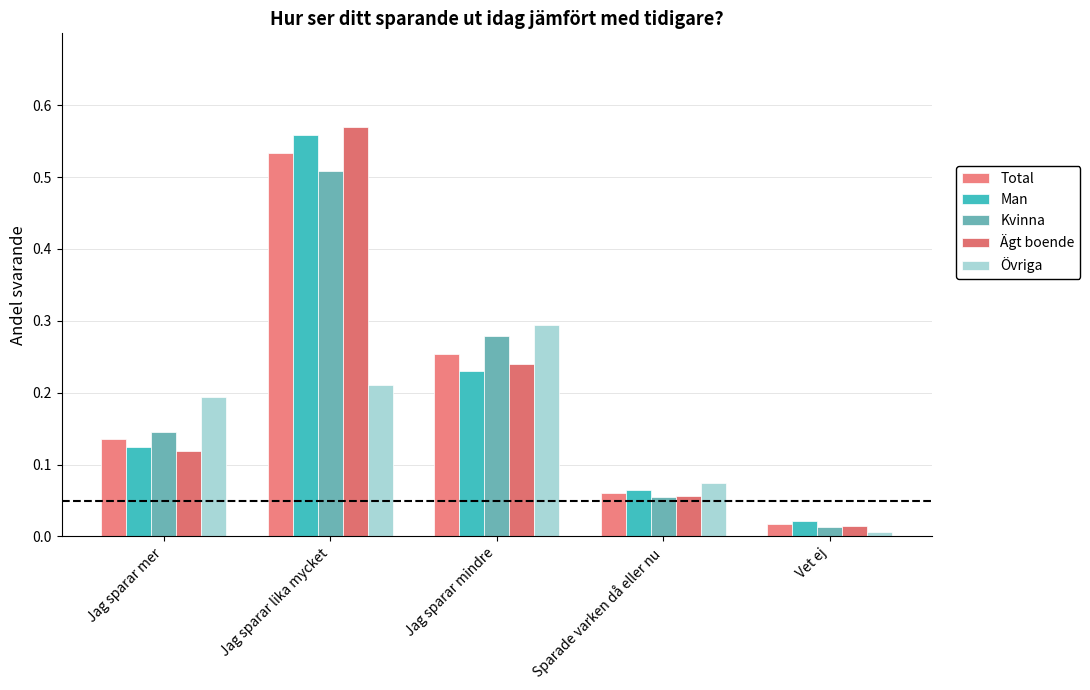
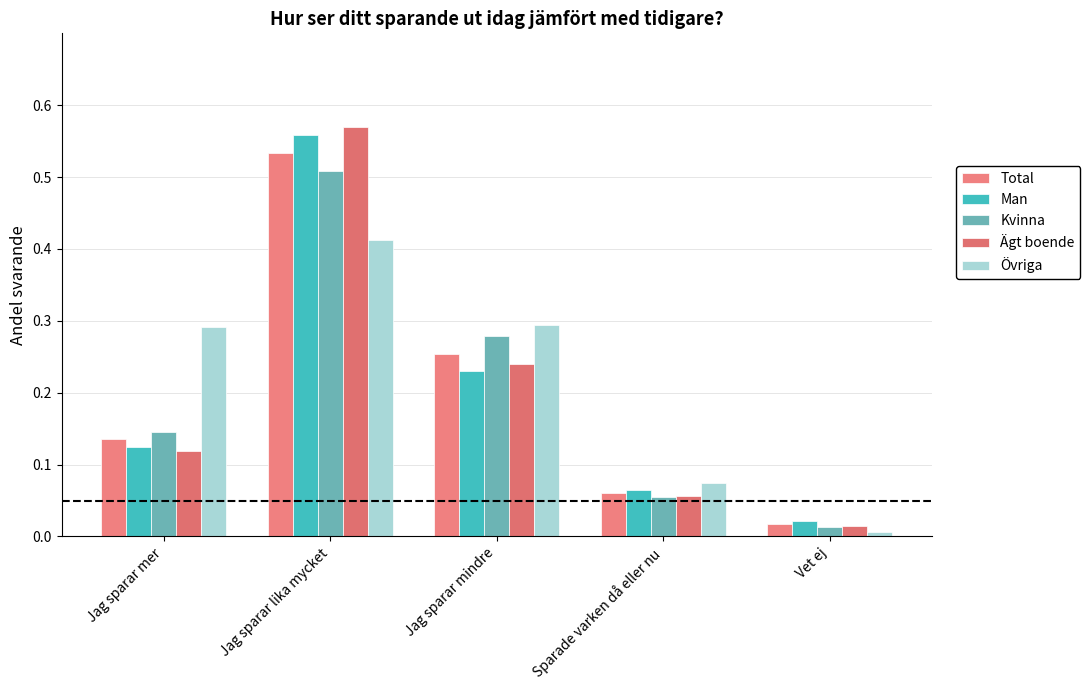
Övriga, Jag sparar mer: 0.19 -> 0.29
Övriga, Jag sparar lika mycket: 0.21 -> 0.41
